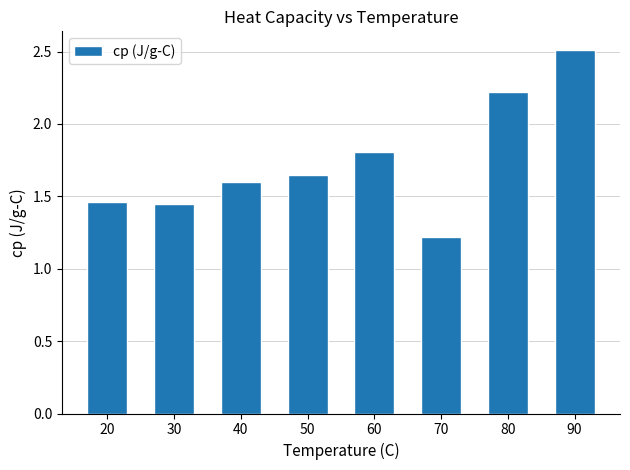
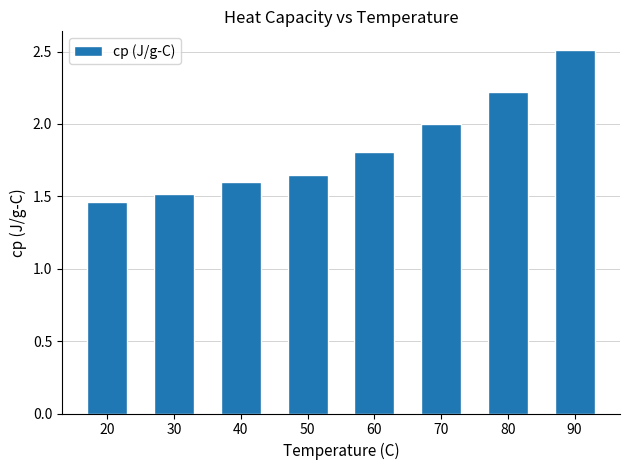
30: 1.44 -> 1.52
70: 1.22 -> 2.00
